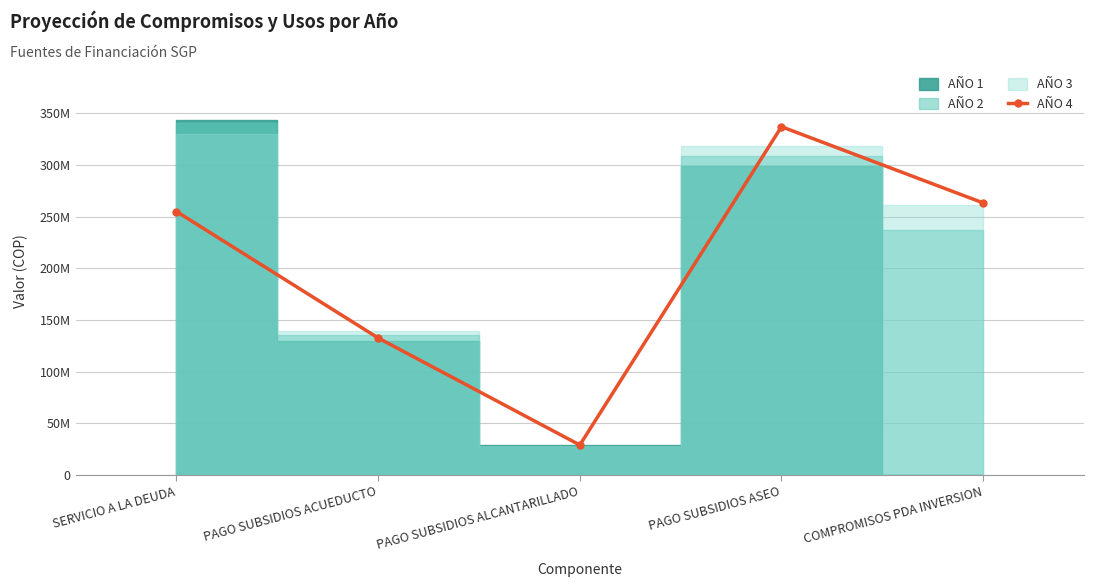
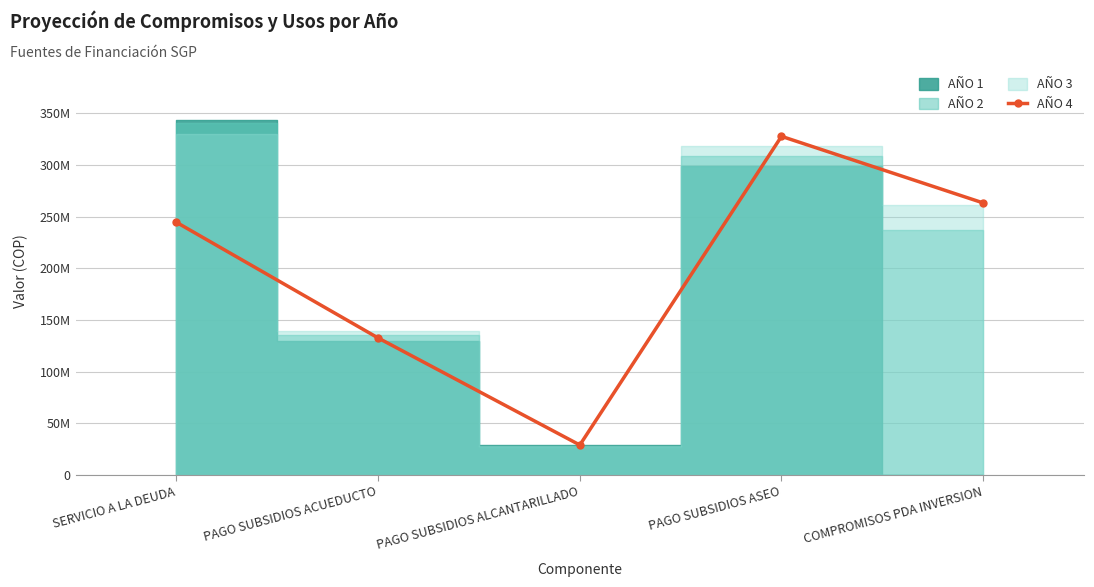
AÑO 4, SERVICIO A LA DEUDA: 255000000 -> 245000000
AÑO 4, PAGO SUBSIDIOS ASEO: 337000000 -> 328000000
